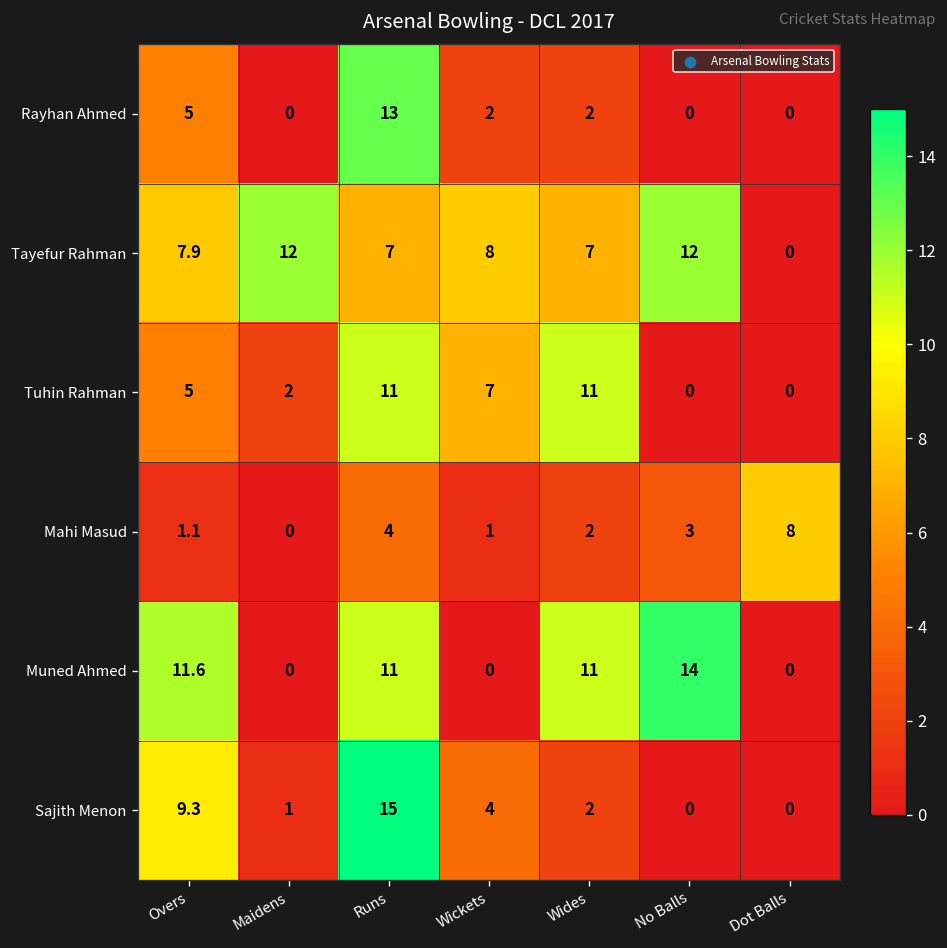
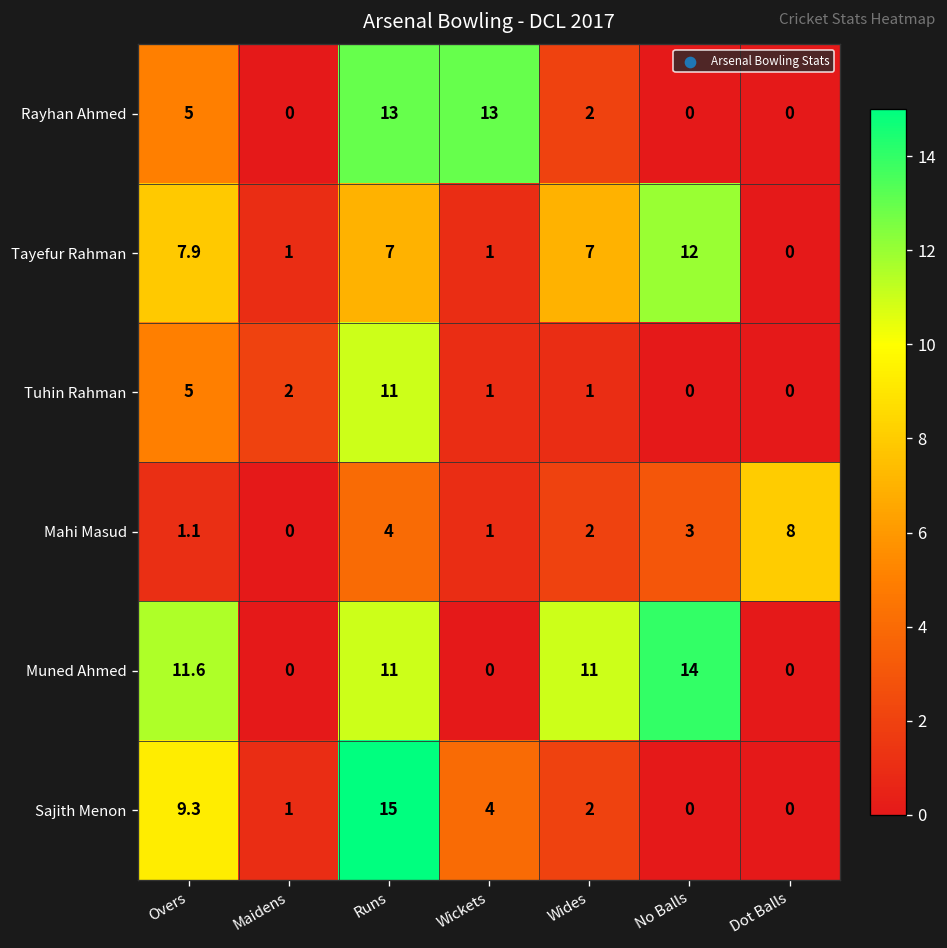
Rayhan Ahmed, Wickets: 2 -> 13
Tayefur Rahman, Maidens: 12 -> 1
Tayefur Rahman, Wickets: 8 -> 1
Tuhin Rahman, Wickets: 7 -> 1
Tuhin Rahman, Wides: 11 -> 1
